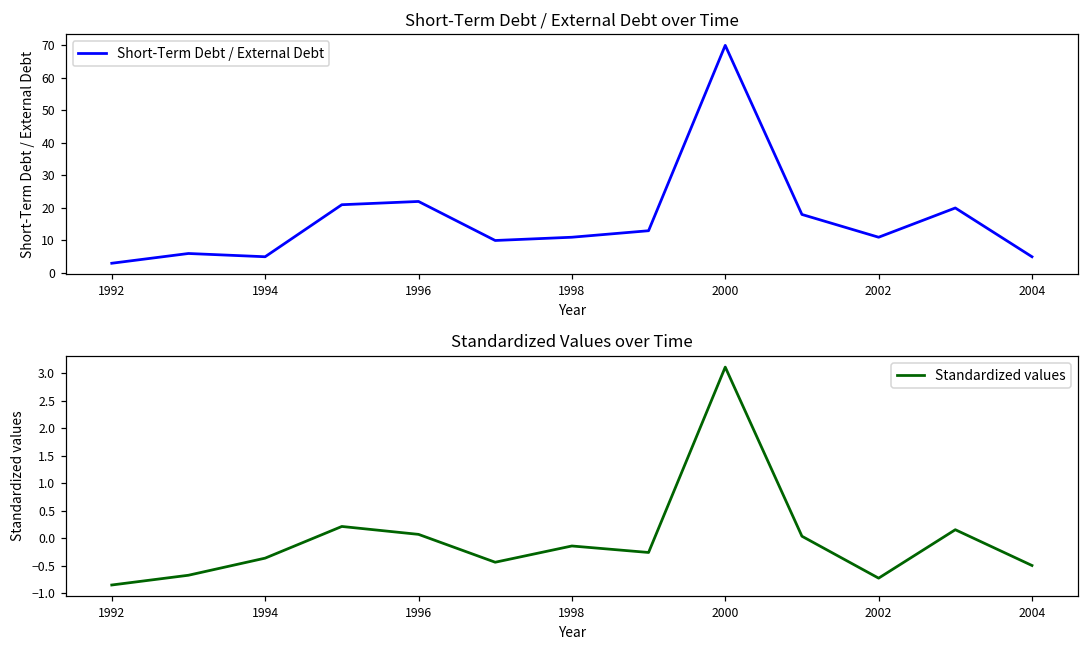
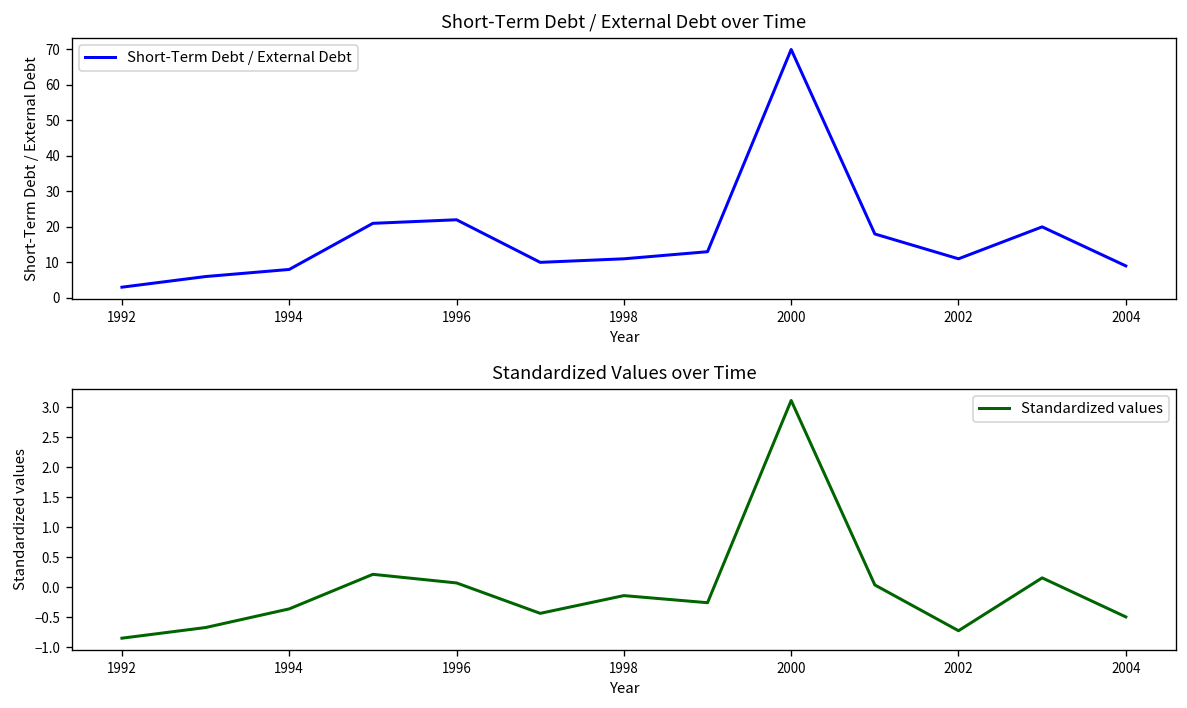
Short-Term Debt / External Debt over Time, 1994: 5 -> 8
Short-Term Debt / External Debt over Time, 2004: 5 -> 9
